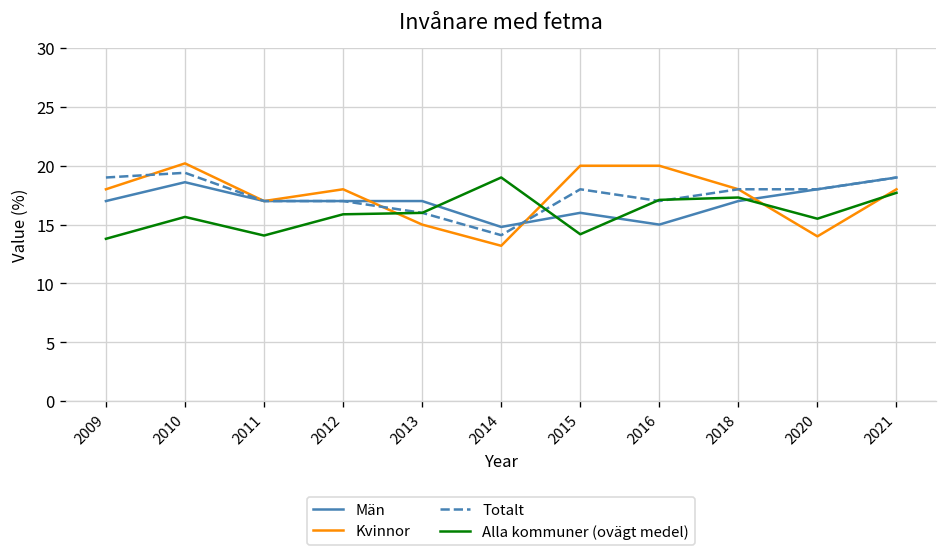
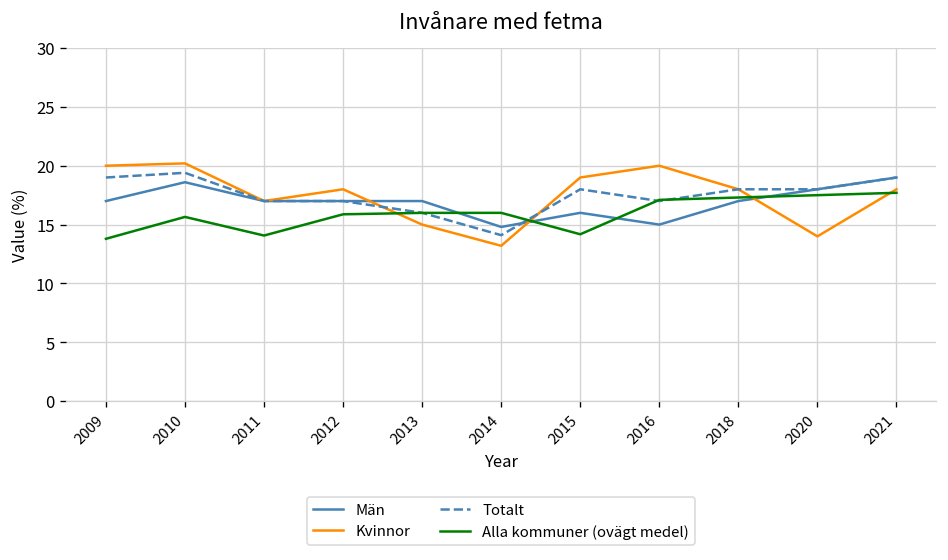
Kvinnor, 2009: 18 -> 20
Alla kommuner (ovägt medel), 2014: 19 -> 16
Kvinnor, 2015: 20 -> 19
Alla kommuner (ovägt medel), 2020: 16 -> 18
